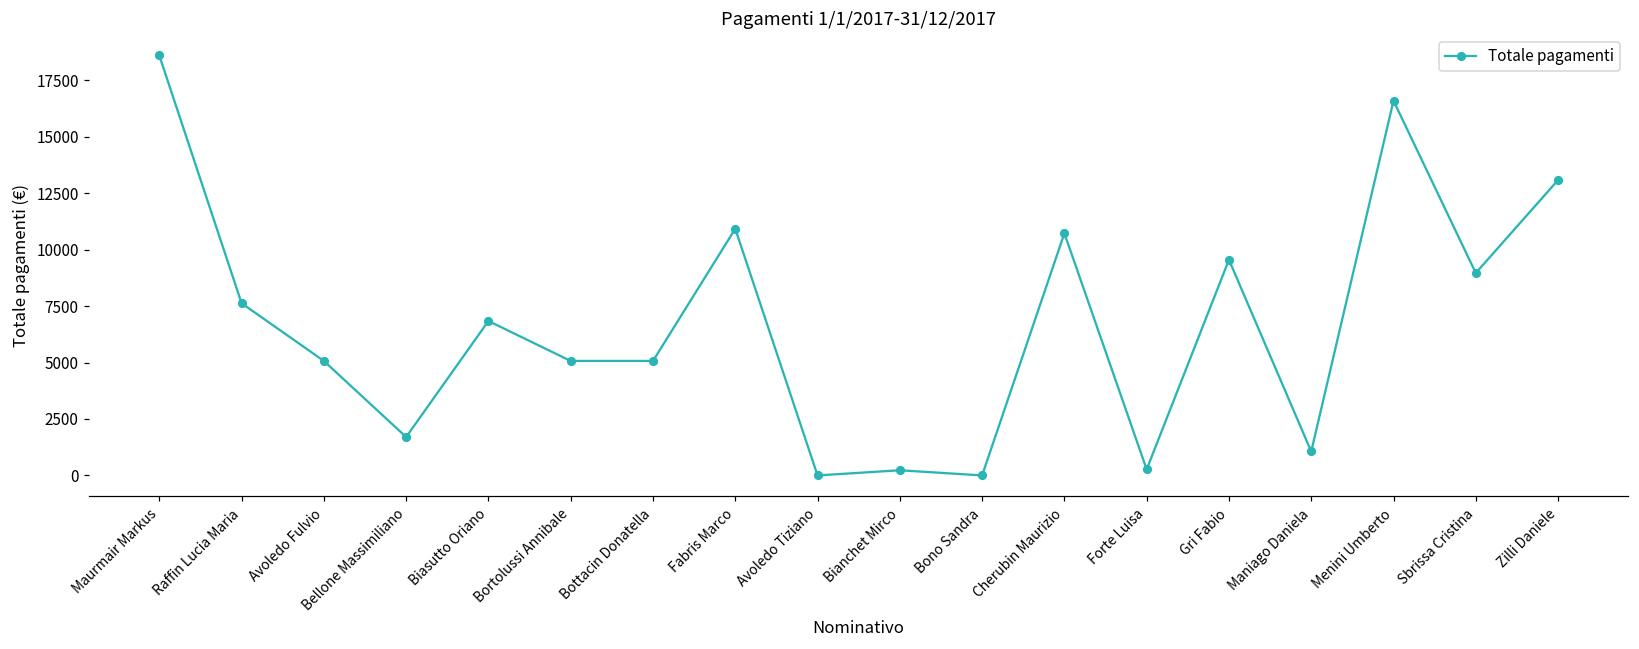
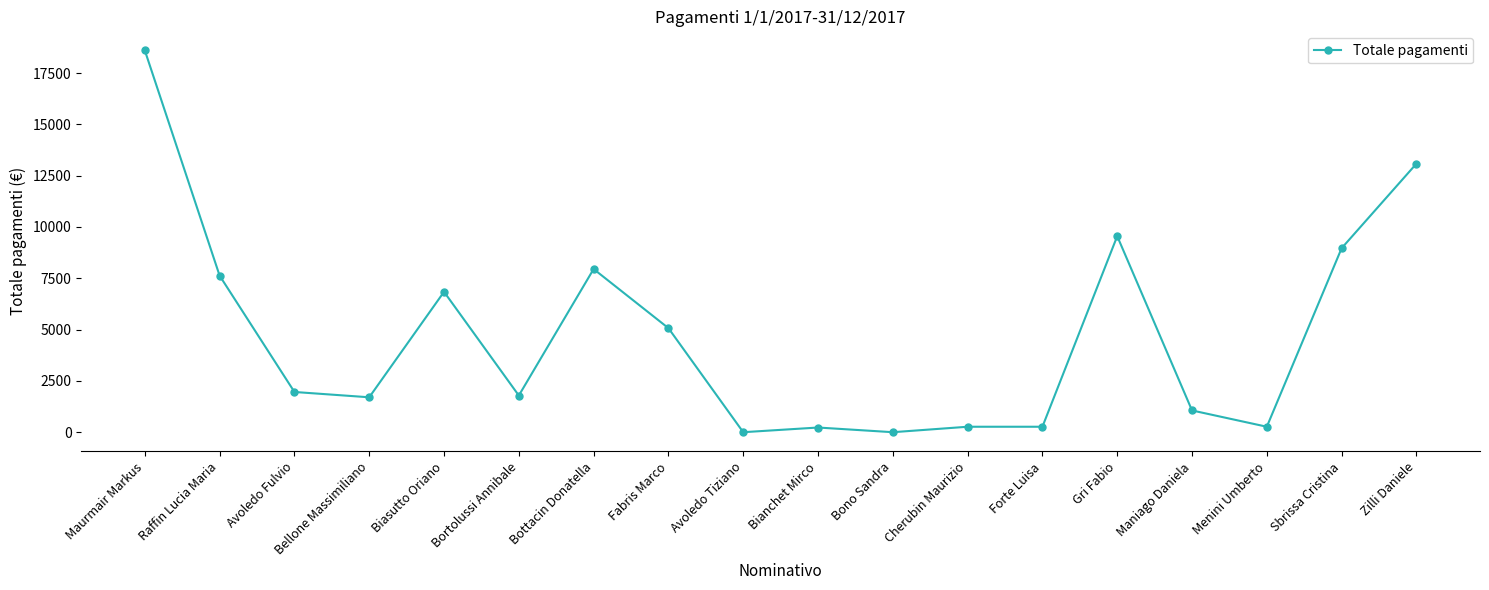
Avoledo Fulvio: 5100 -> 2000
Bortolussi Annibale: 5100 -> 1800
Bottacin Donatella: 5100 -> 7900
Fabris Marco: 10900 -> 5100
Cherubin Maurizio: 10700 -> 300
Menini Umberto: 16600 -> 300
